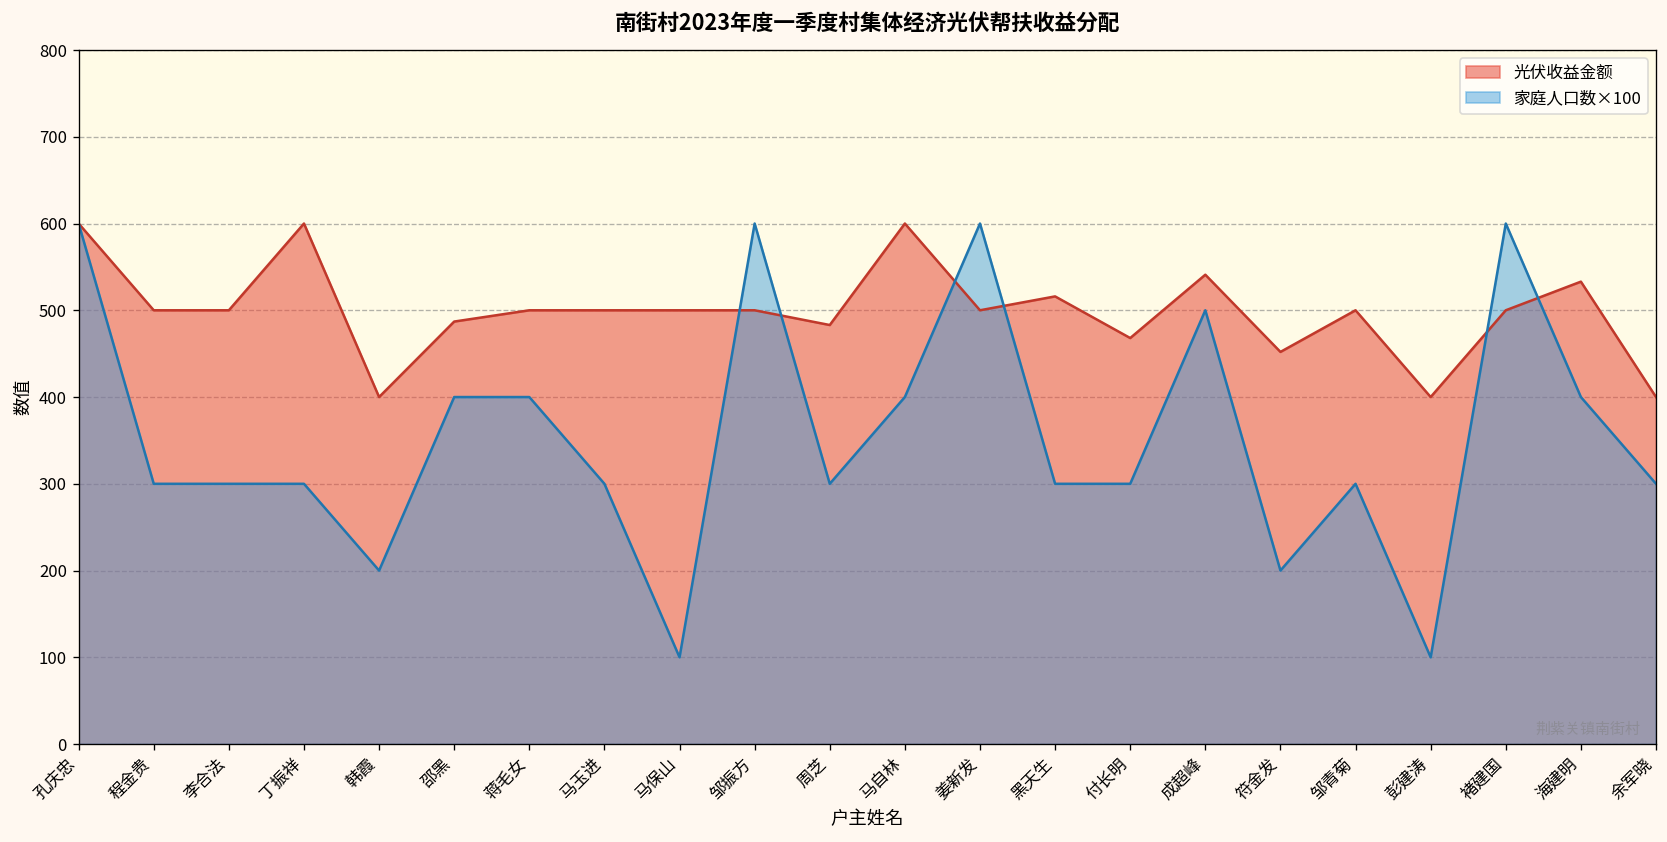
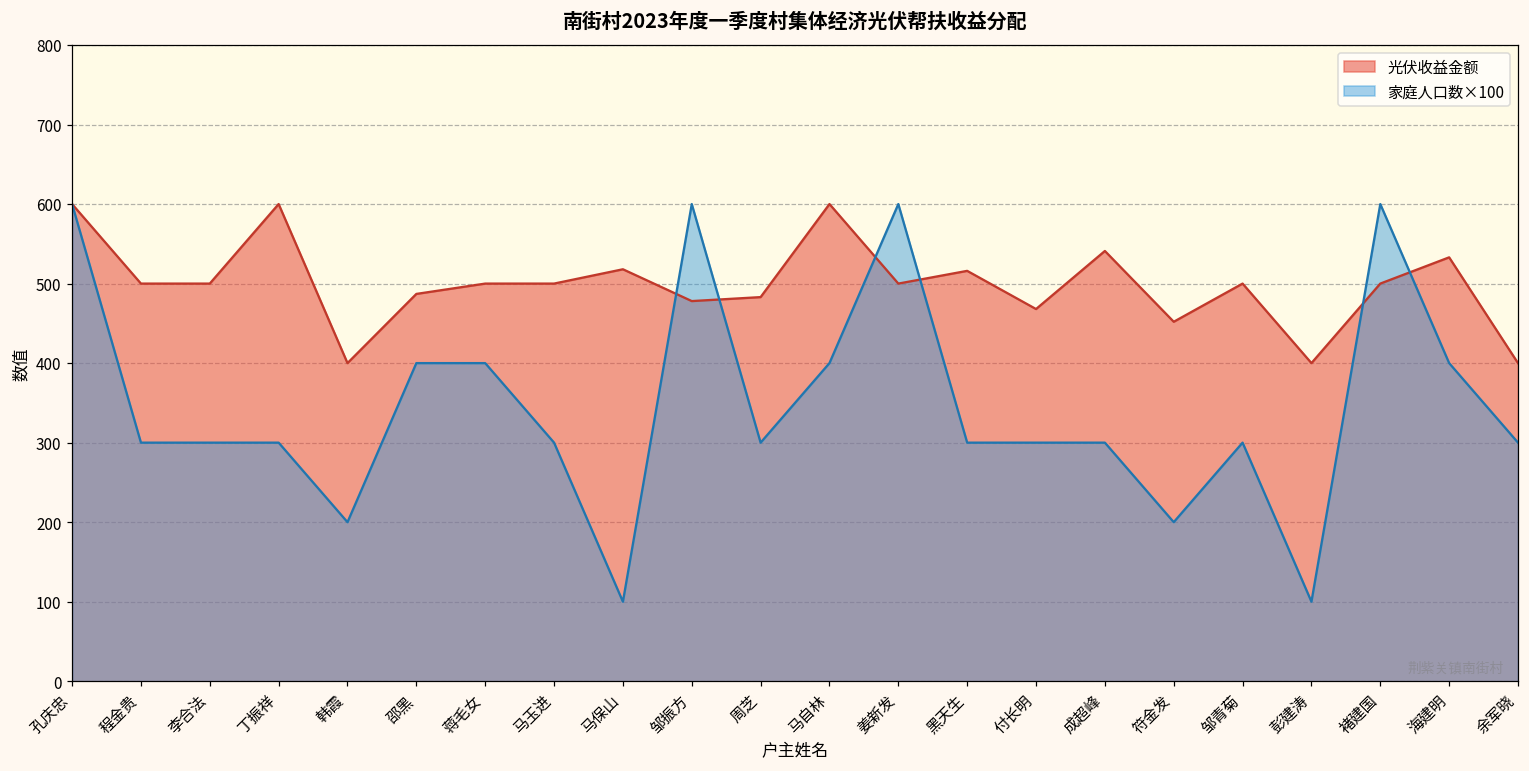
光伏收益金额, 马保山: 500 -> 520
光伏收益金额, 邹振方: 500 -> 480
家庭人口数×100, 成超峰: 500 -> 300
